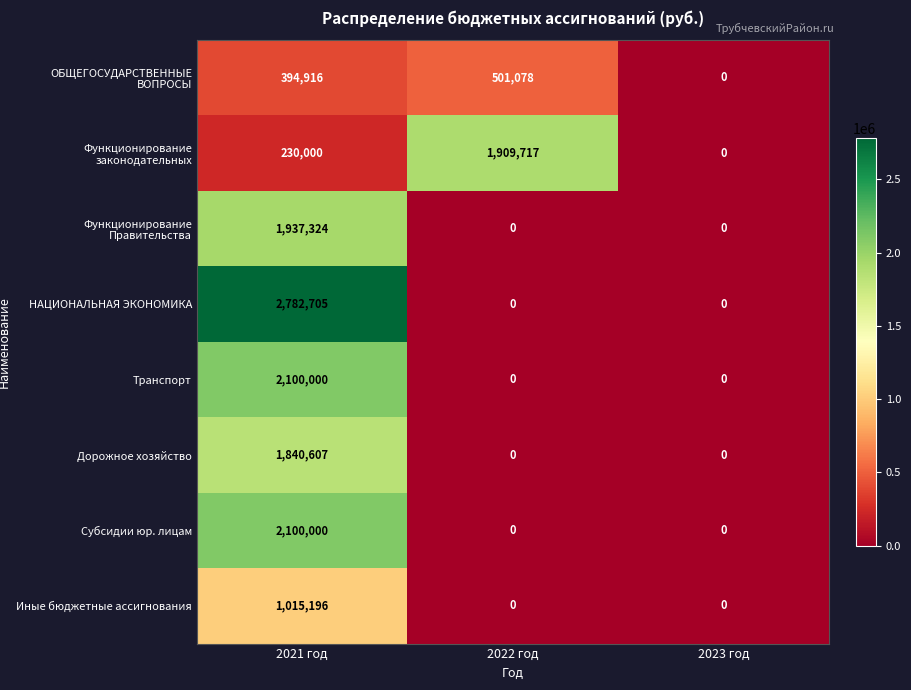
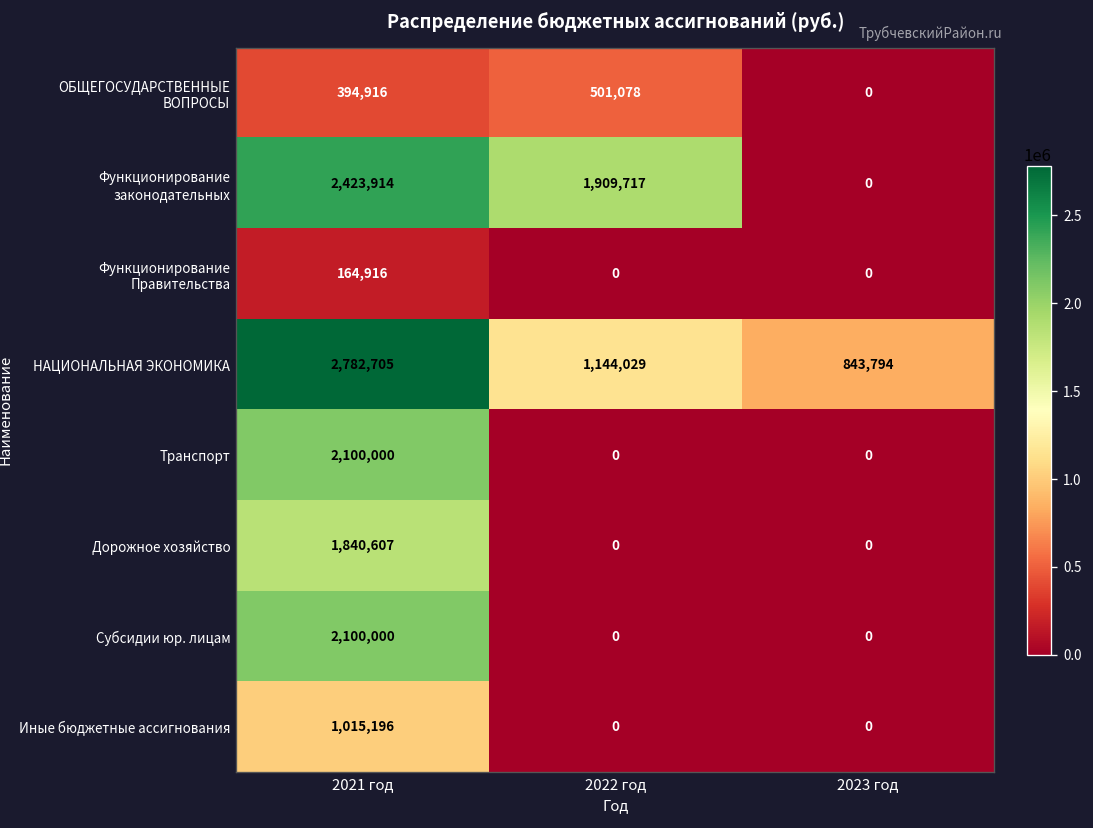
Функционирование законодательных, 2021 год: 230,000 -> 2,423,914
Функционирование Правительства, 2021 год: 1,937,324 -> 164,916
НАЦИОНАЛЬНАЯ ЭКОНОМИКА, 2022 год: 0 -> 1,144,029
НАЦИОНАЛЬНАЯ ЭКОНОМИКА, 2023 год: 0 -> 843,794
